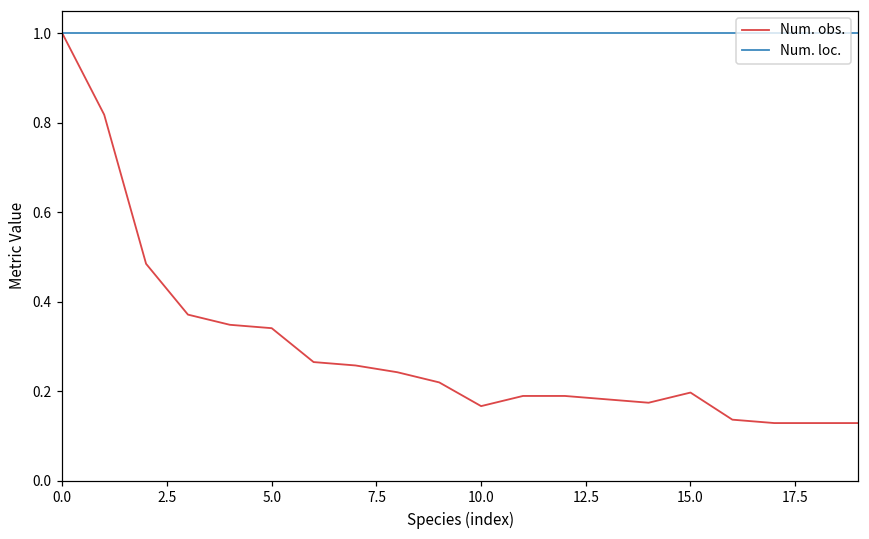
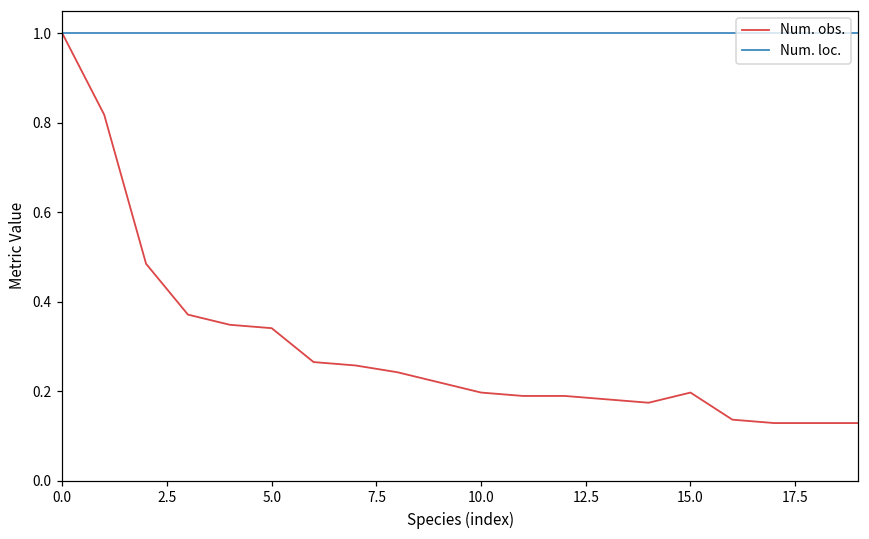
Num. obs., 10.0: 0.17 -> 0.20
